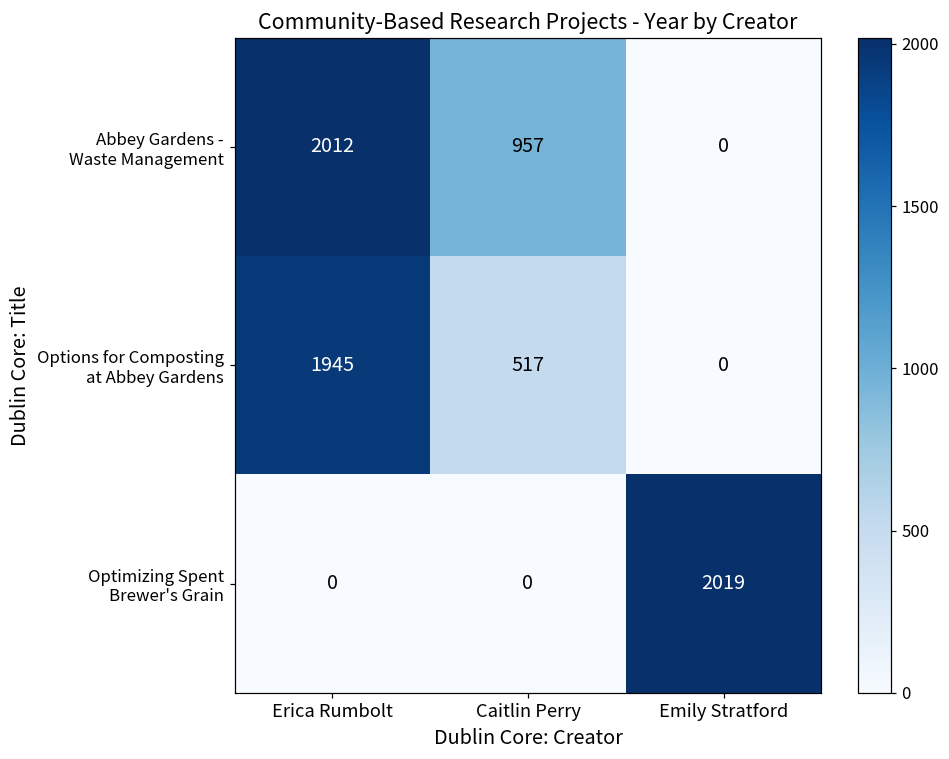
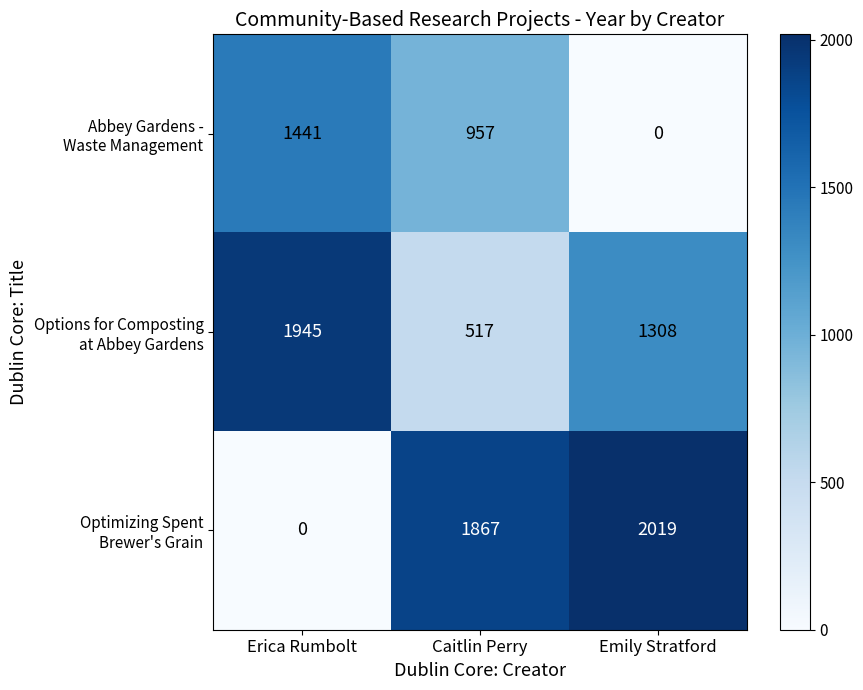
Abbey Gardens - Waste Management, Erica Rumbolt: 2012 -> 1441
Options for Composting at Abbey Gardens, Emily Stratford: 0 -> 1308
Optimizing Spent Brewer's Grain, Caitlin Perry: 0 -> 1867
